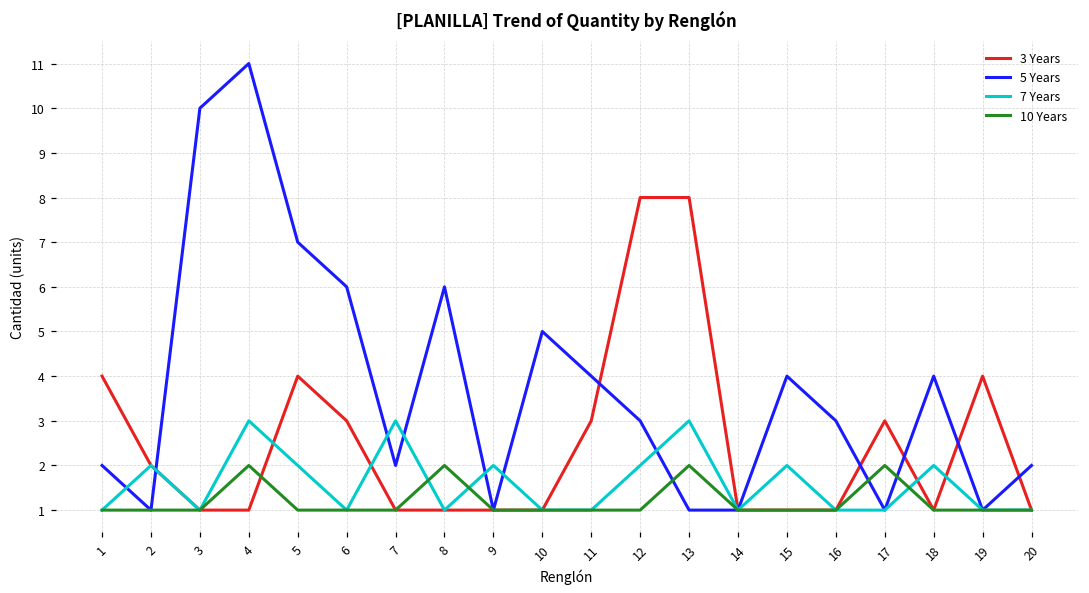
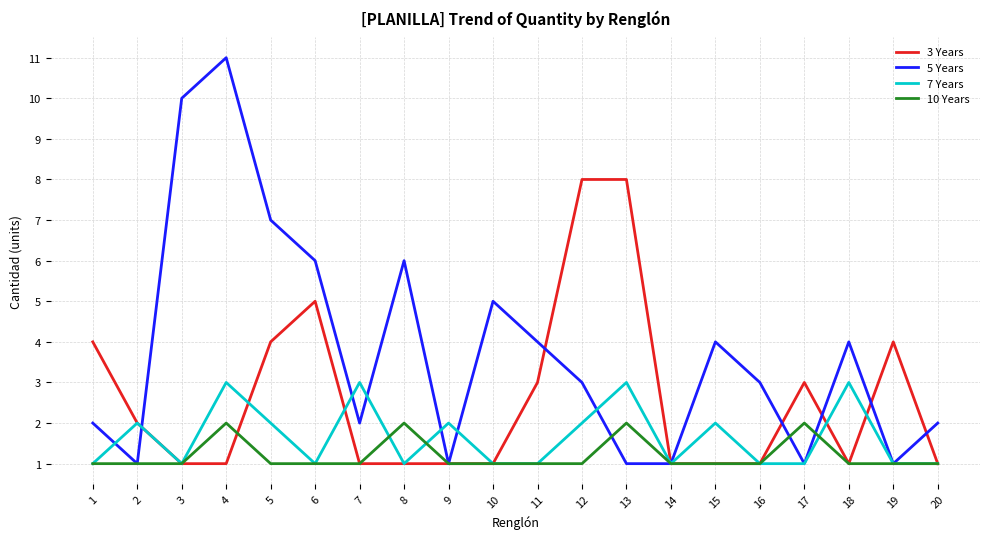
3 Years, 6: 3 -> 5
7 Years, 18: 2 -> 3
